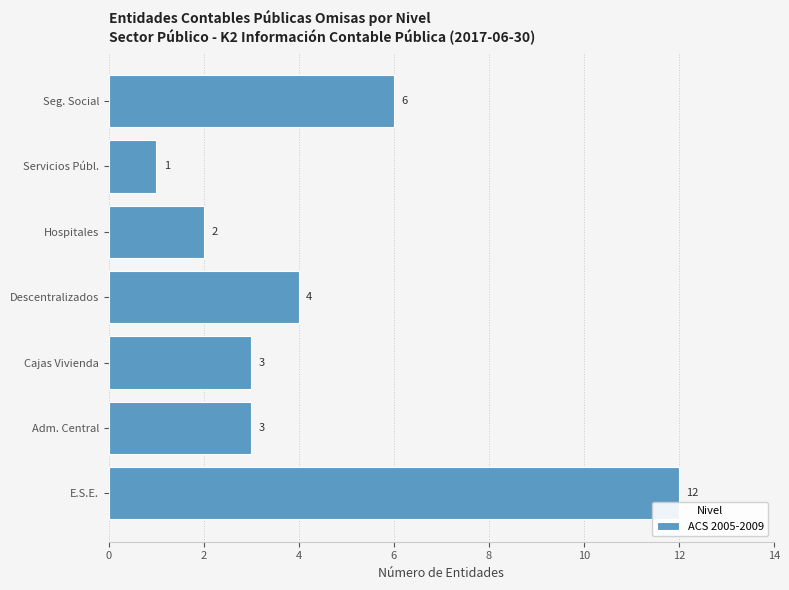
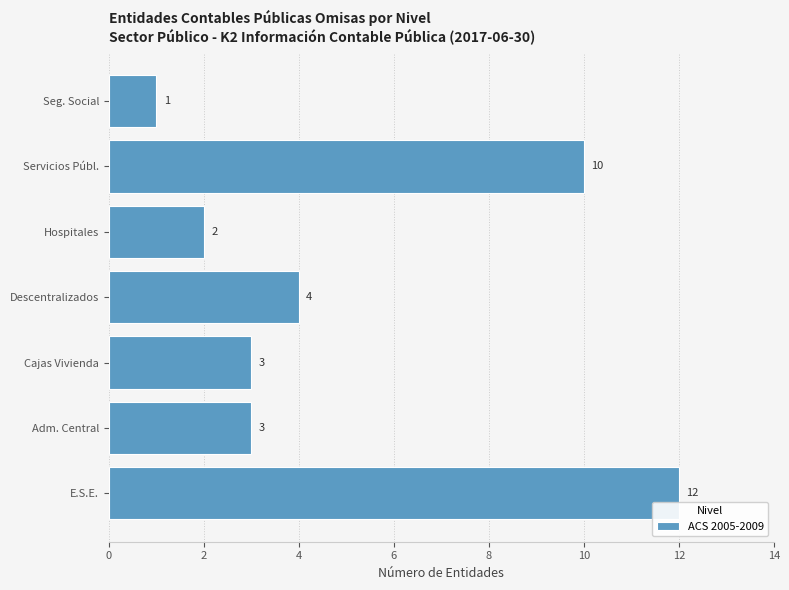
Seg. Social: 6 -> 1
Servicios Públ.: 1 -> 10
